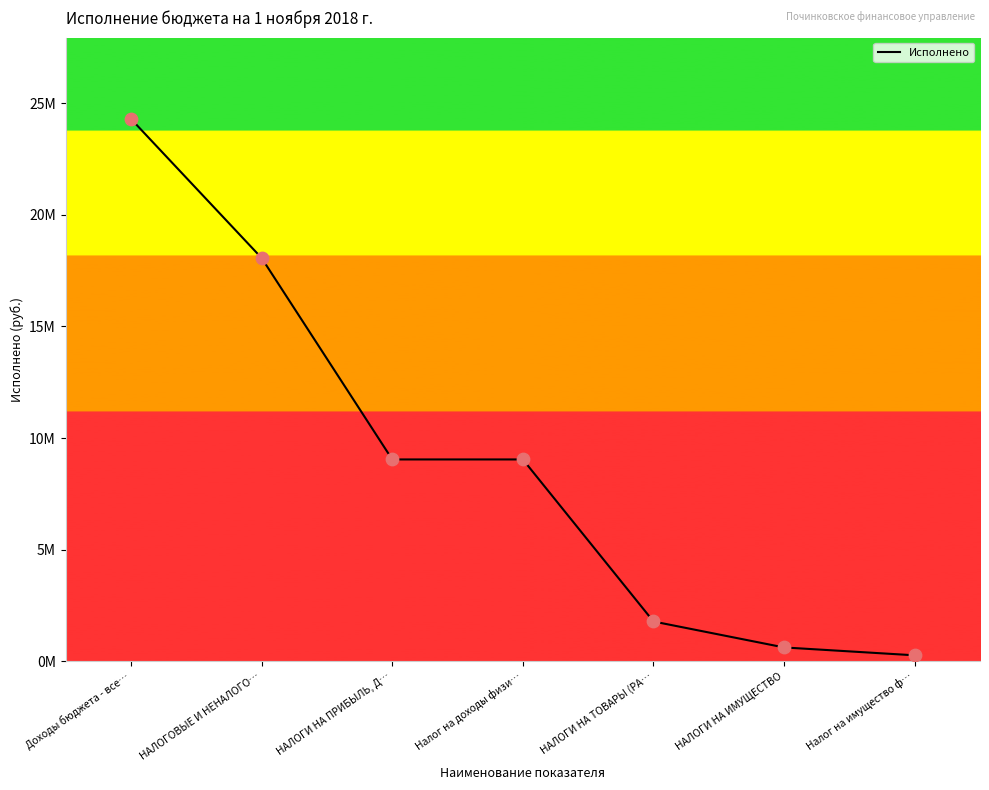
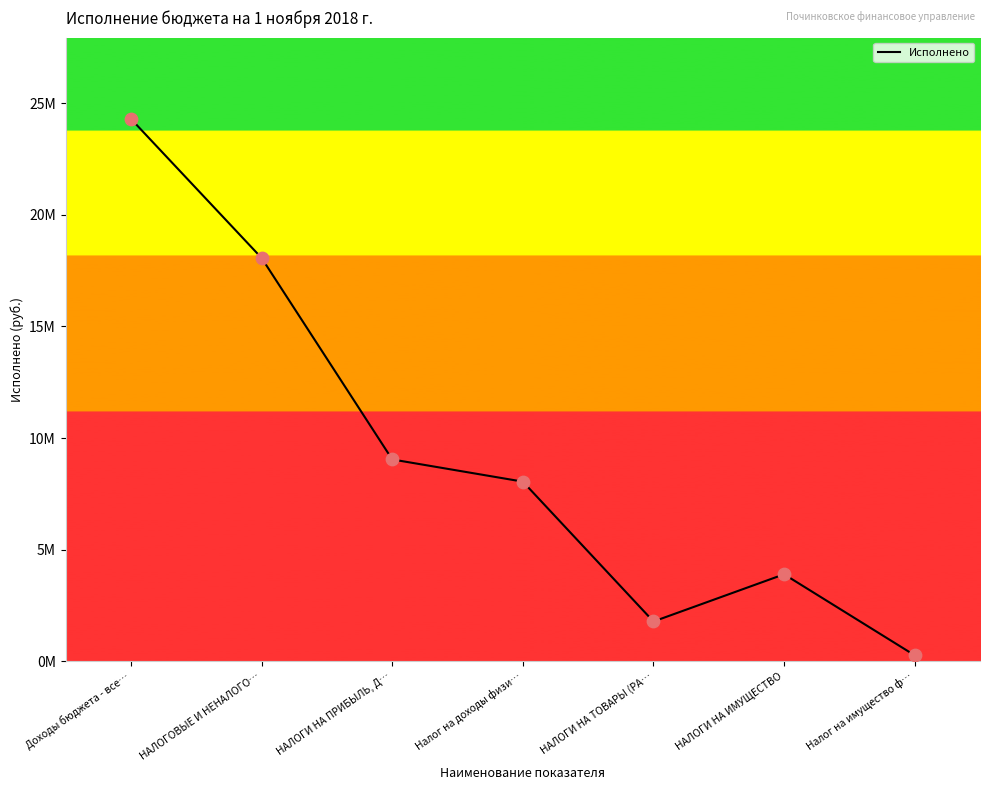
Налог на доходы физи…: 9000000 -> 8000000
НАЛОГИ НА ИМУЩЕСТВО: 600000 -> 3900000
